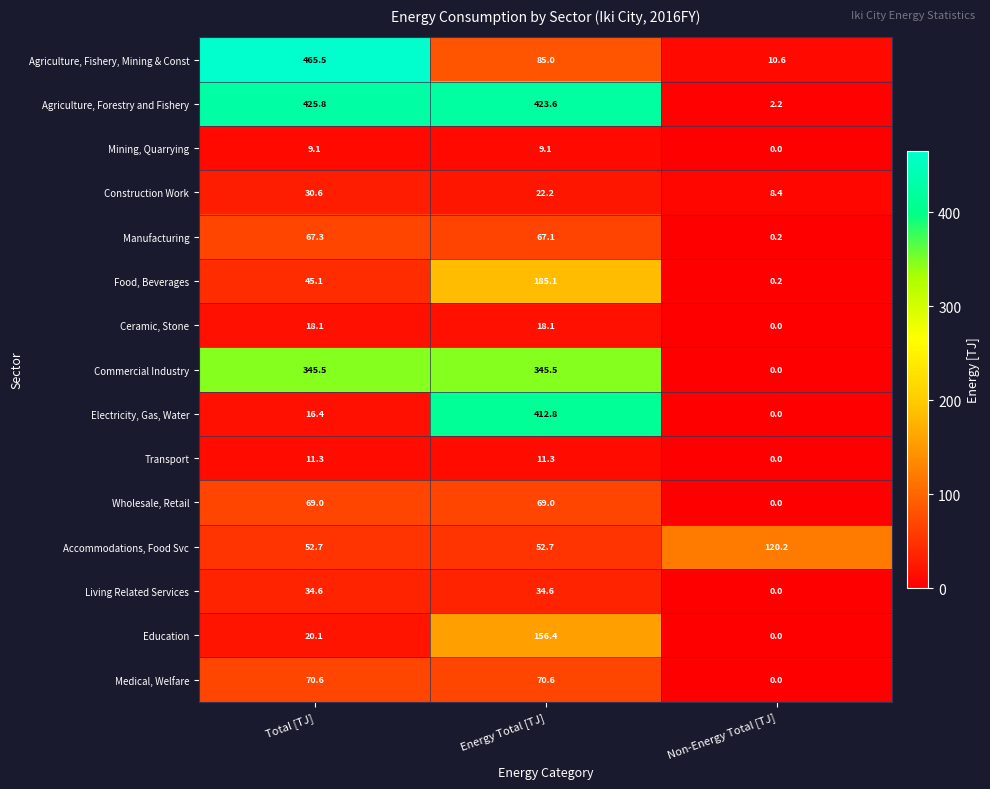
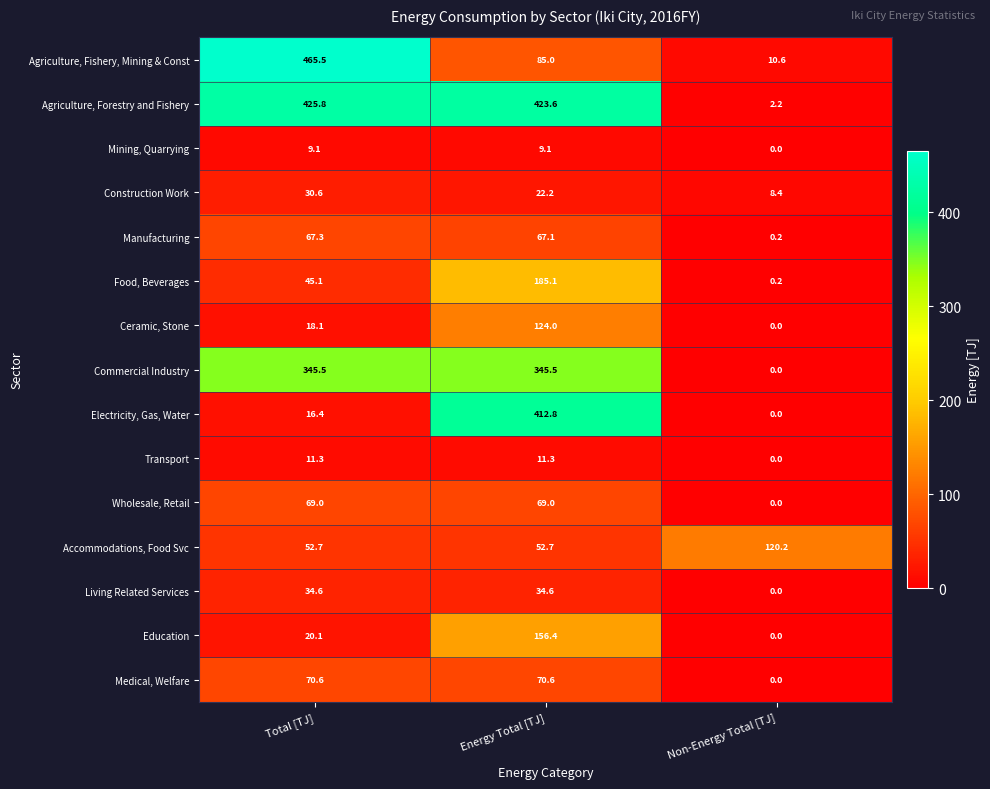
Ceramic, Stone, Energy Total [TJ]: 18.1 -> 124.0
